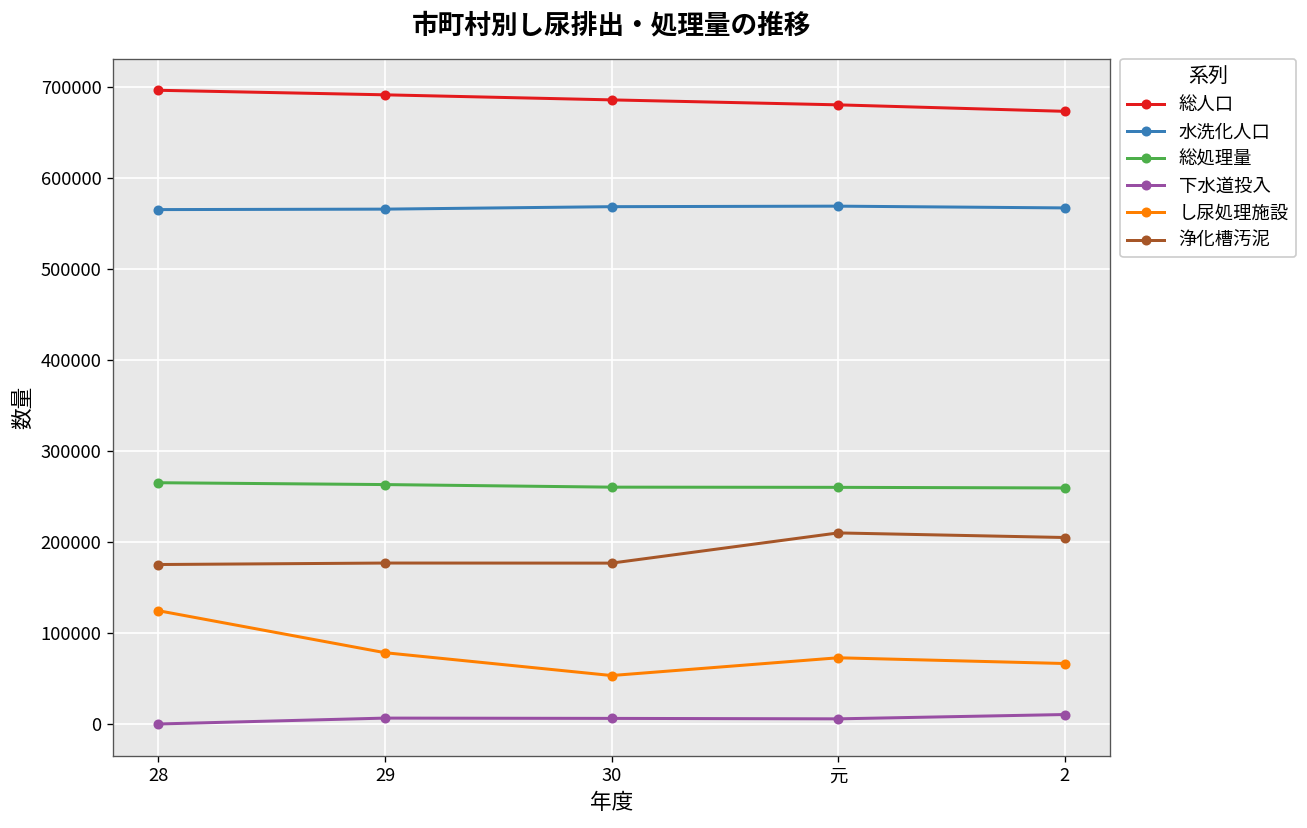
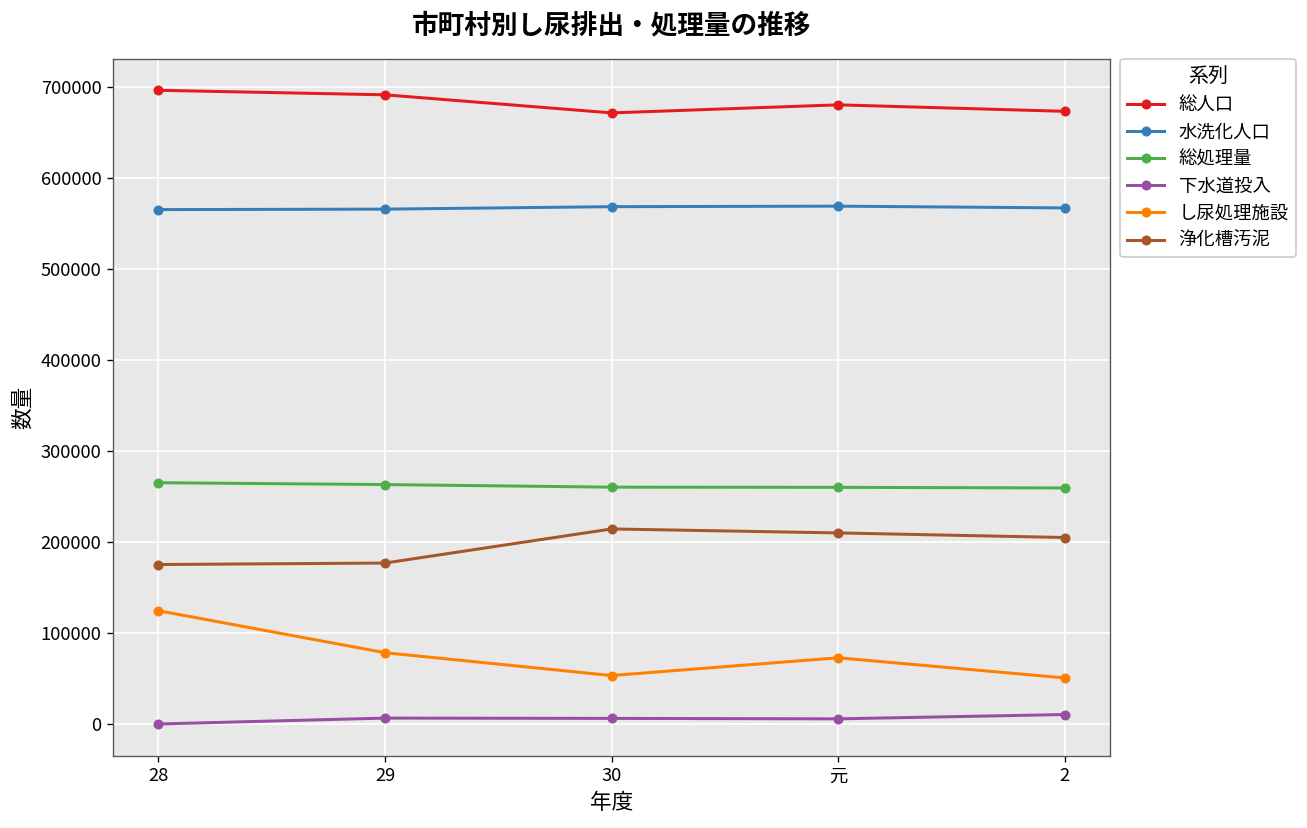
総人口, 30: 690000 -> 670000
浄化槽汚泥, 30: 180000 -> 210000
し尿処理施設, 2: 70000 -> 50000
